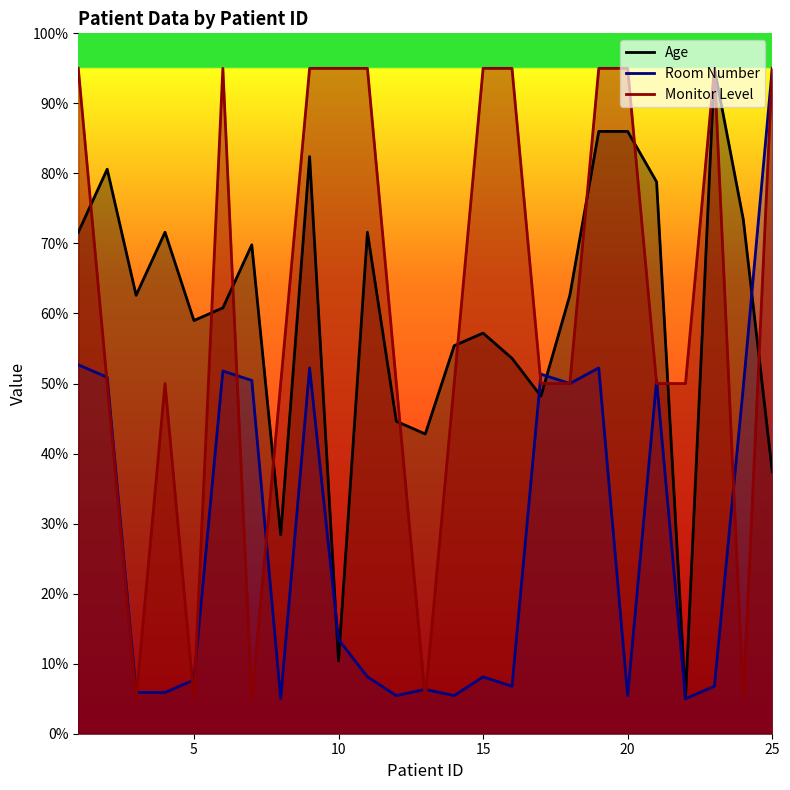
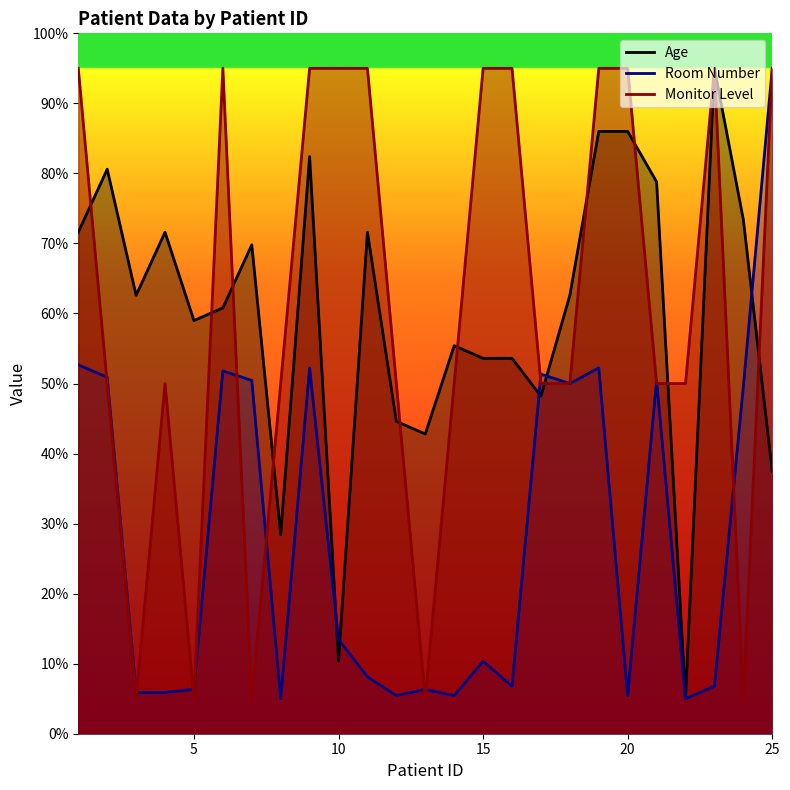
Room Number, 5: 8% -> 6%
Age, 15: 57% -> 54%
Room Number, 15: 8% -> 10%
